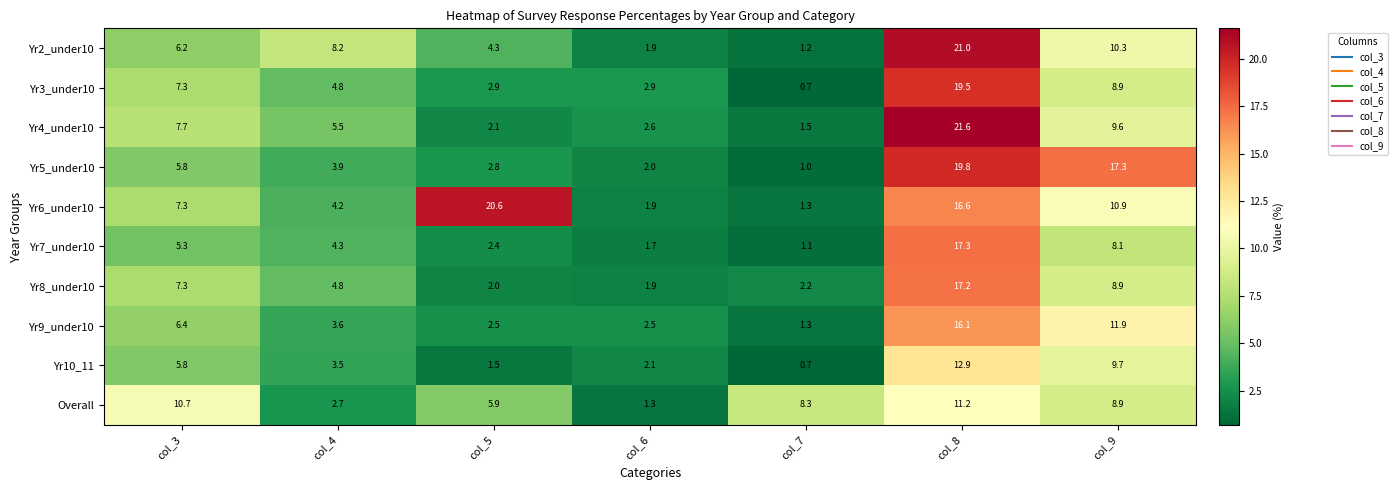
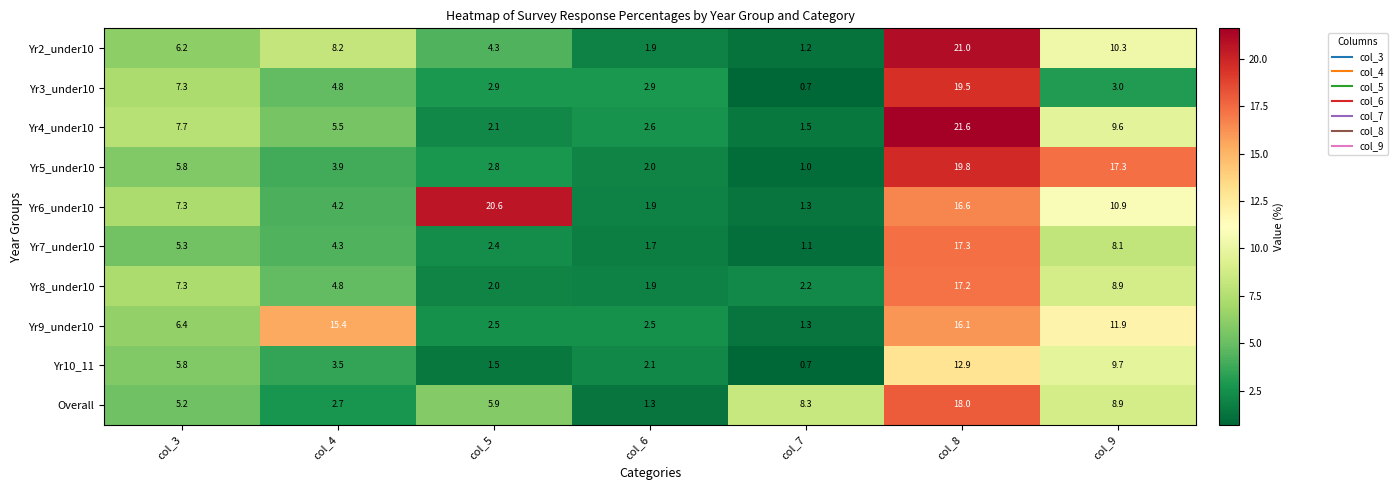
Yr3_under10, col_9: 8.9 -> 3.0
Yr9_under10, col_4: 3.6 -> 15.4
Overall, col_3: 10.7 -> 5.2
Overall, col_8: 11.2 -> 18.0
